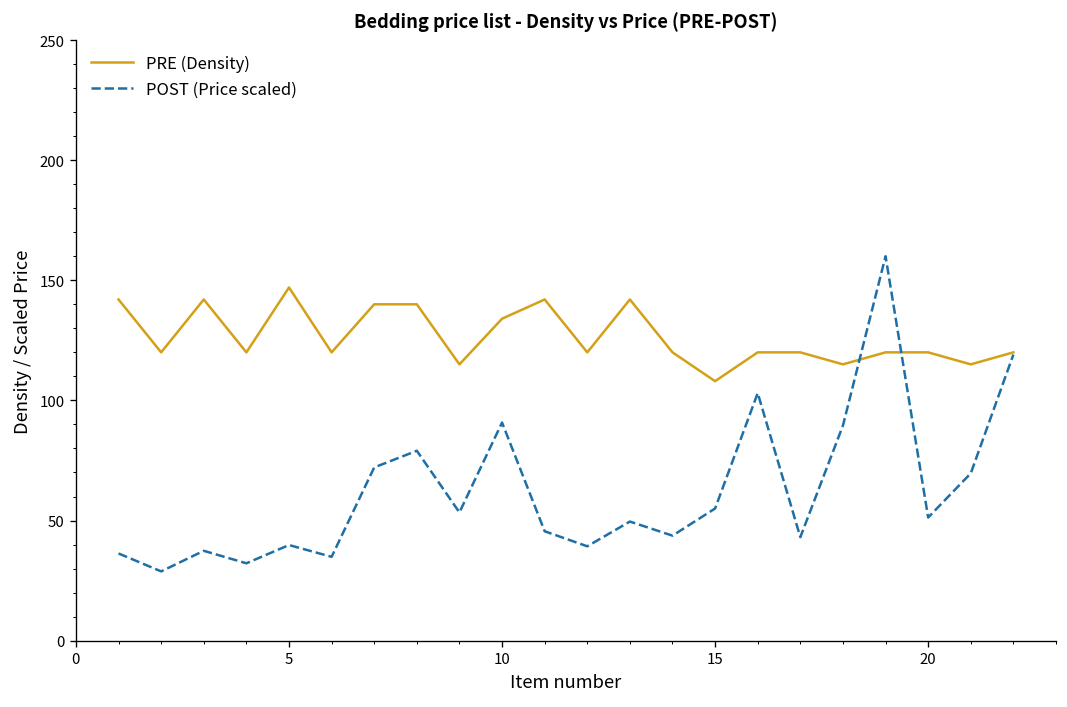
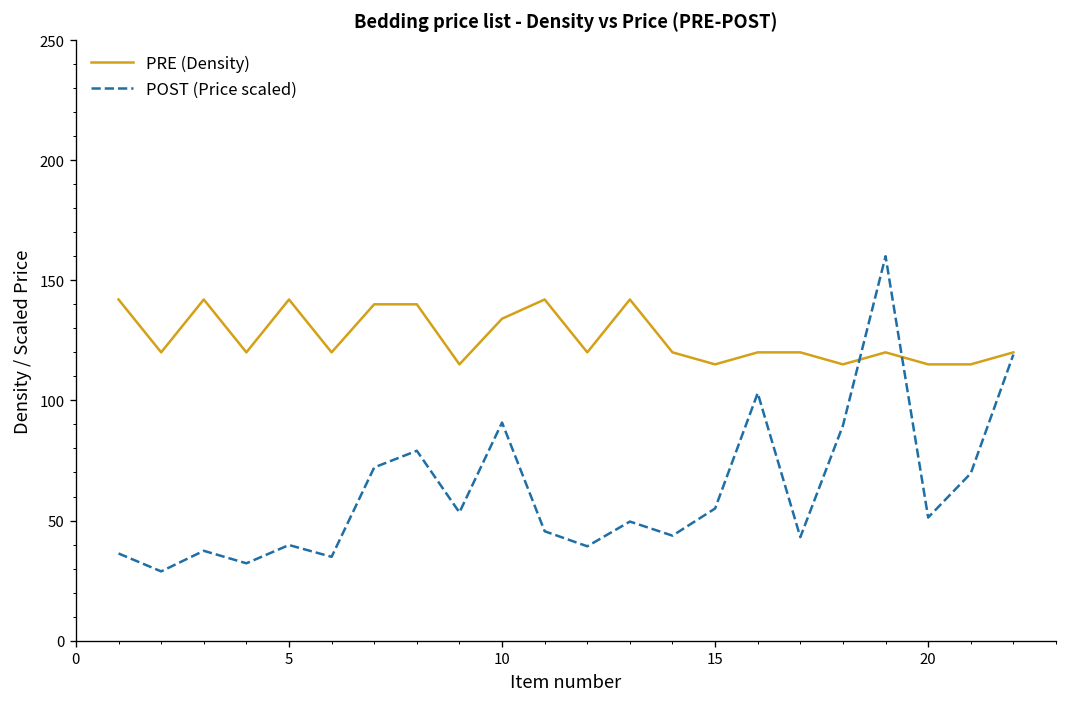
PRE (Density), 5: 147 -> 142
PRE (Density), 15: 108 -> 115
PRE (Density), 20: 120 -> 115
